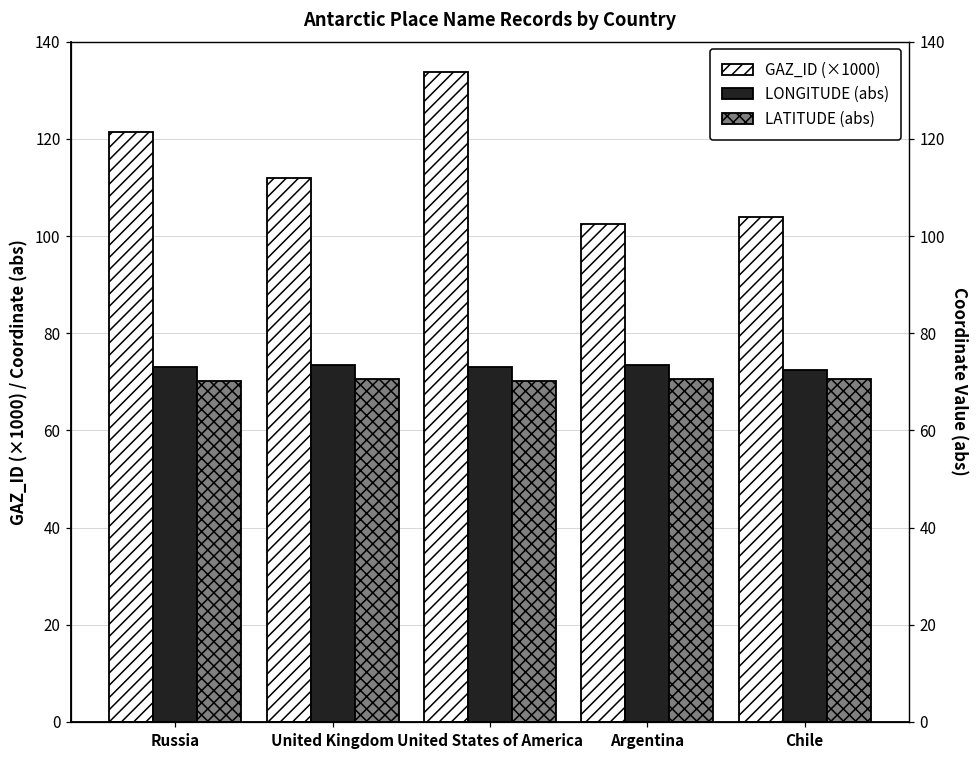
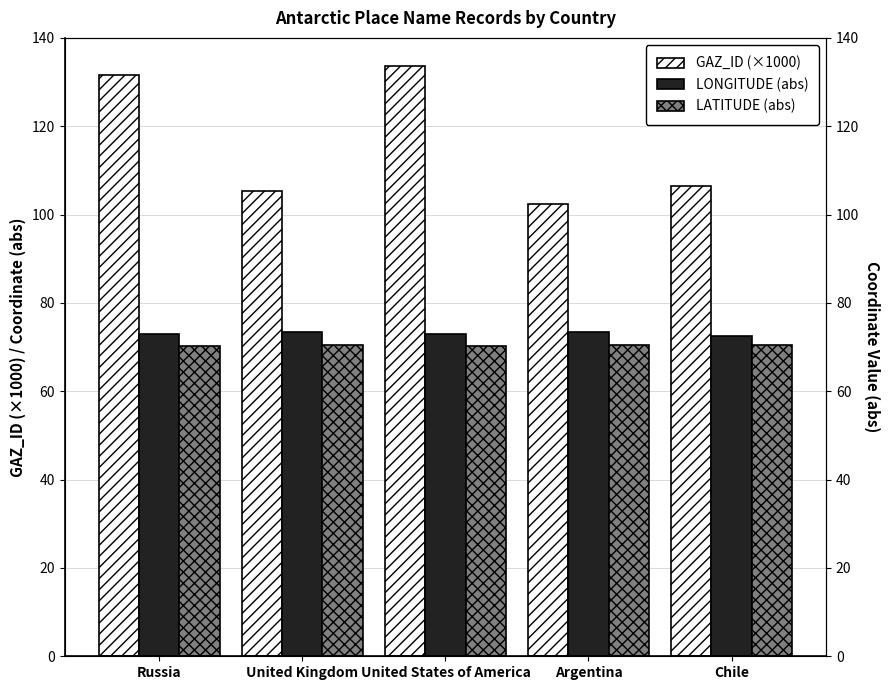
GAZ_ID (×1000), Russia: 121 -> 132
GAZ_ID (×1000), United Kingdom: 112 -> 105
GAZ_ID (×1000), Chile: 104 -> 106
